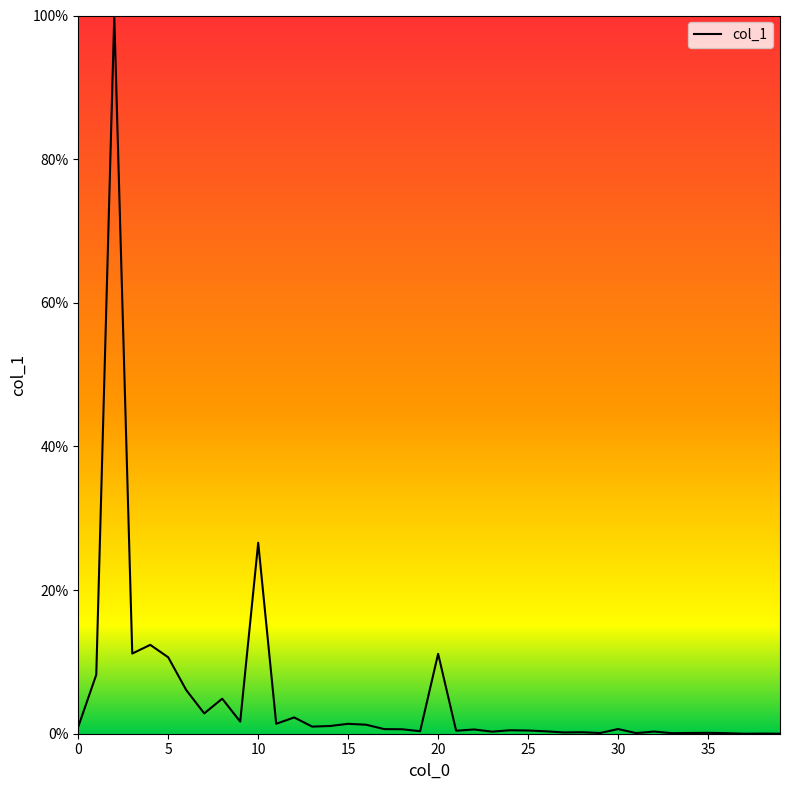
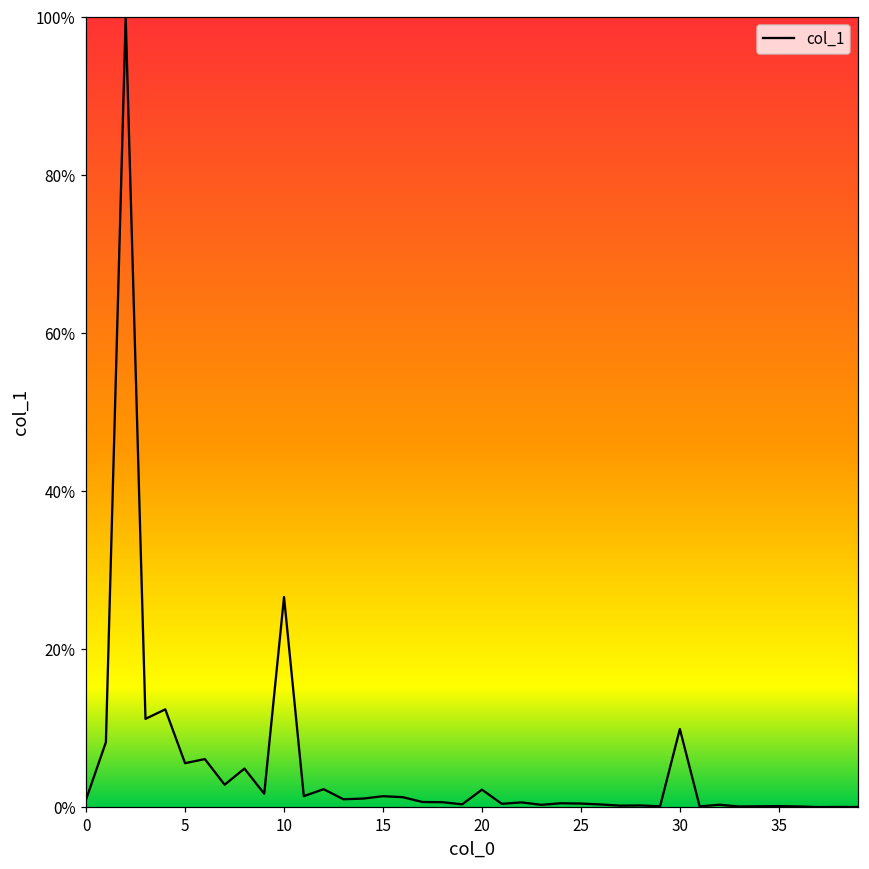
5: 11% -> 6%
20: 11% -> 2%
30: 1% -> 10%
